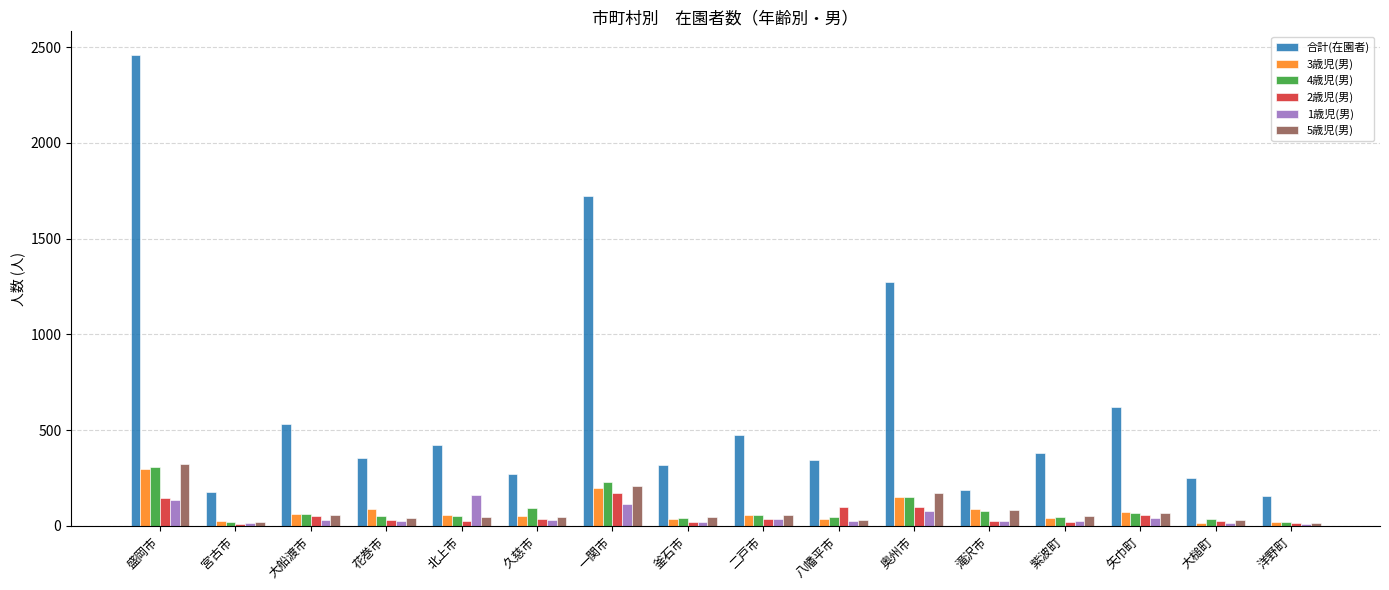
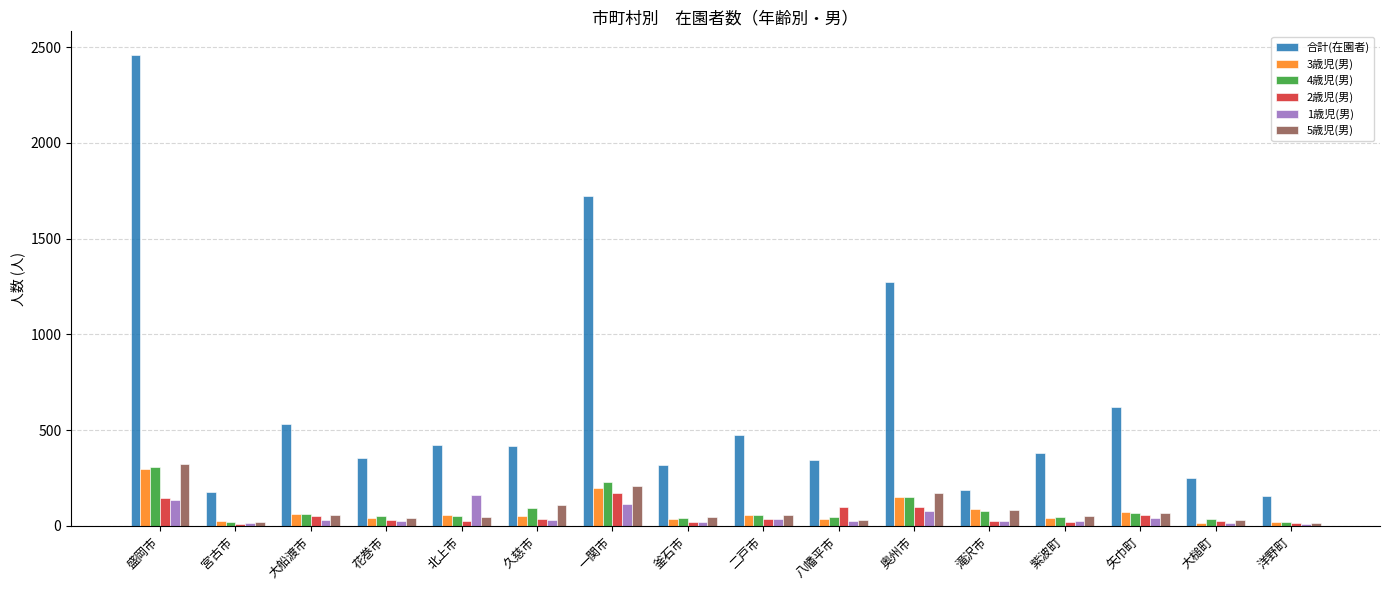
3歳児(男), 花巻市: 90 -> 40
合計(在園者), 久慈市: 270 -> 410
5歳児(男), 久慈市: 50 -> 110
